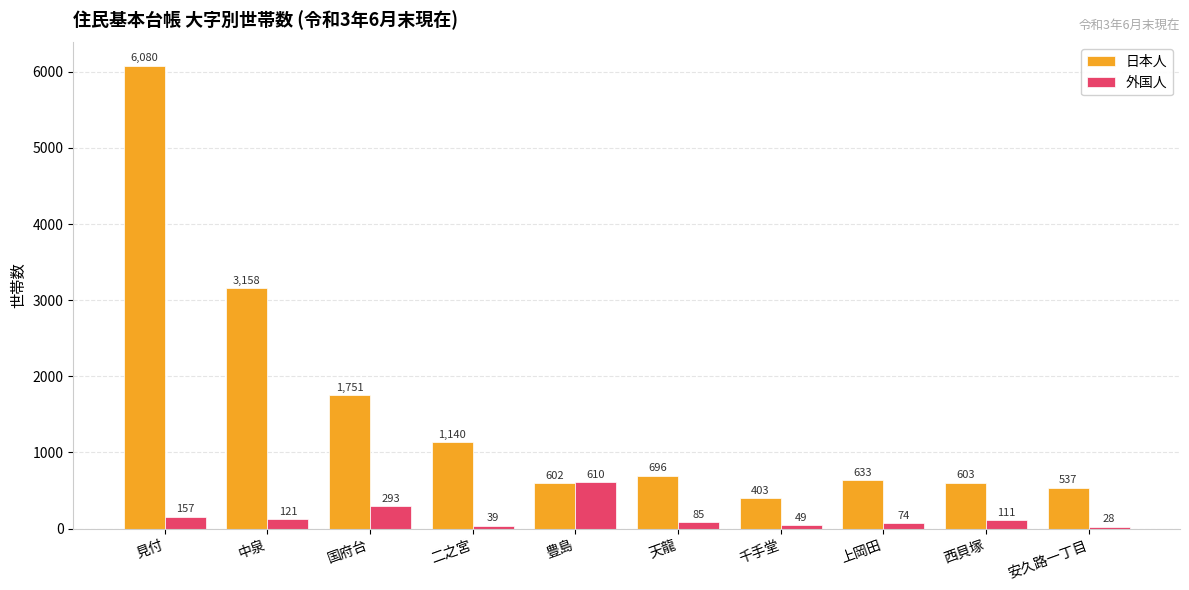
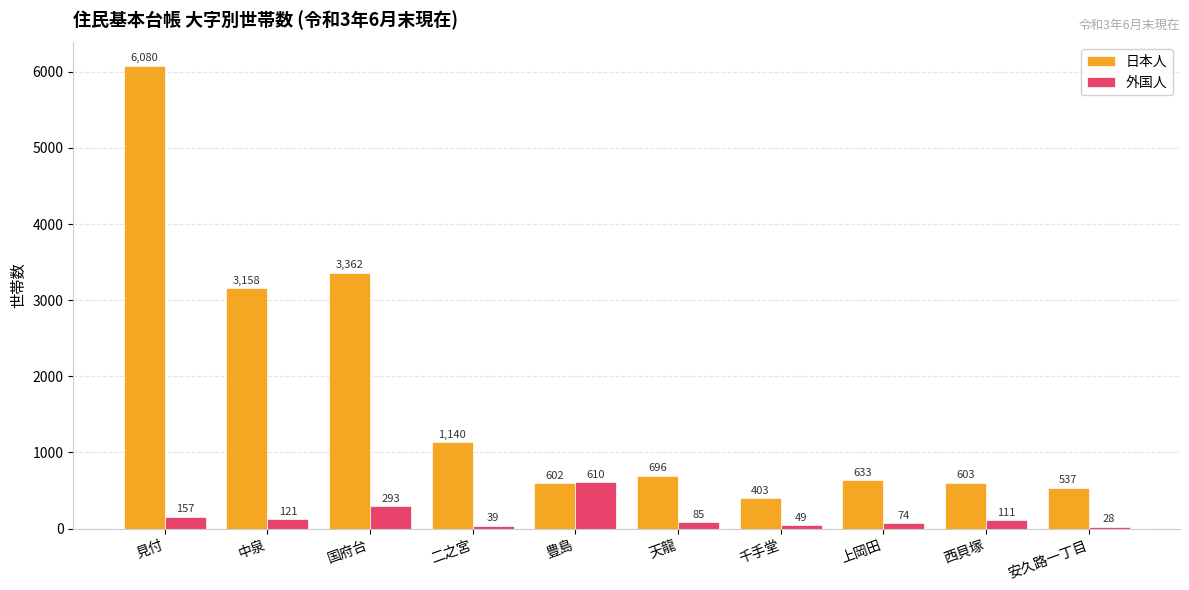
日本人, 国府台: 1,751 -> 3,362
